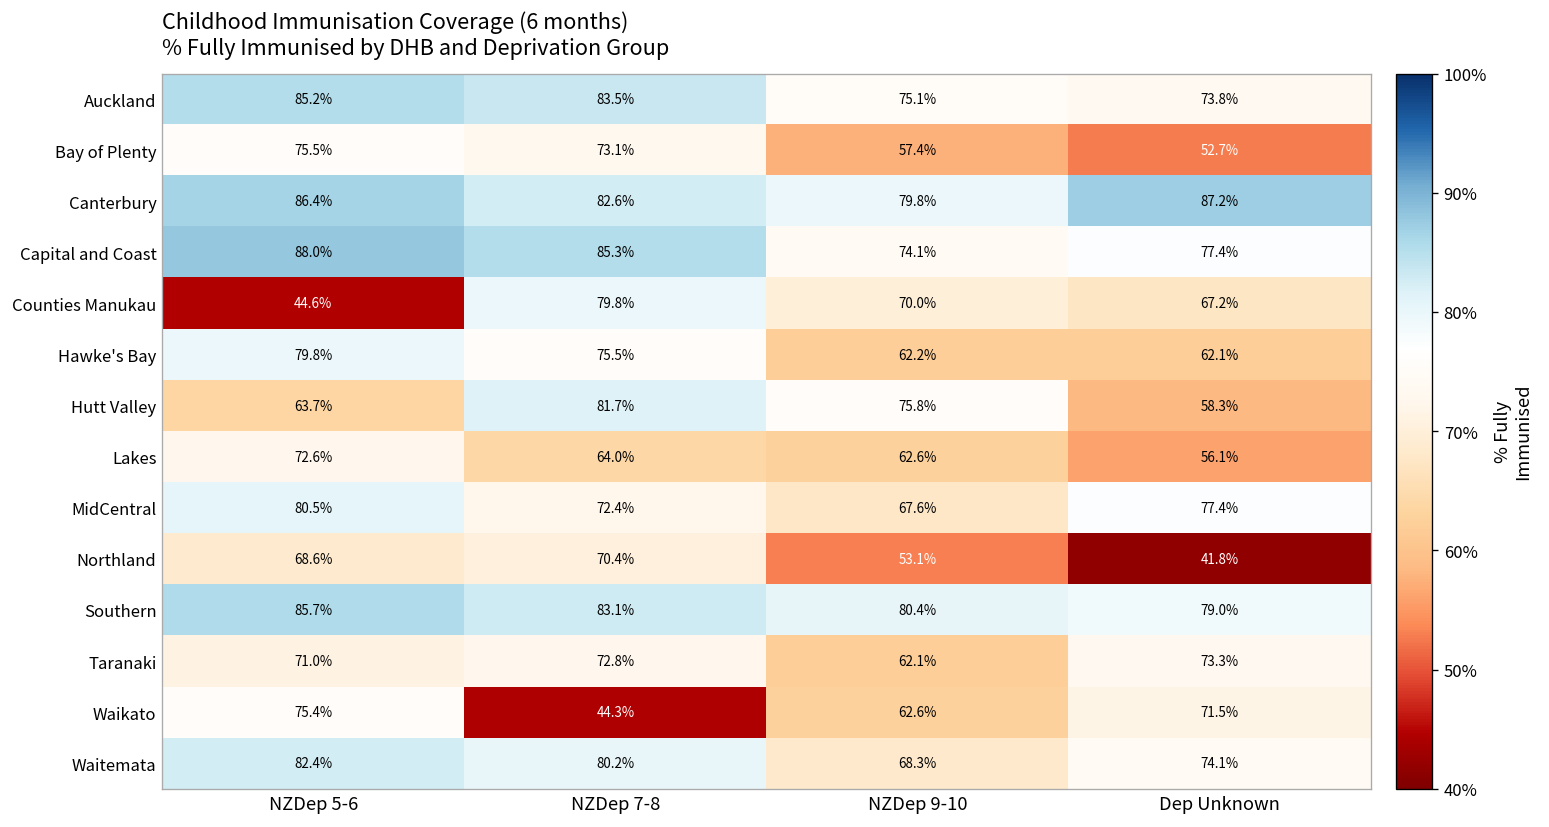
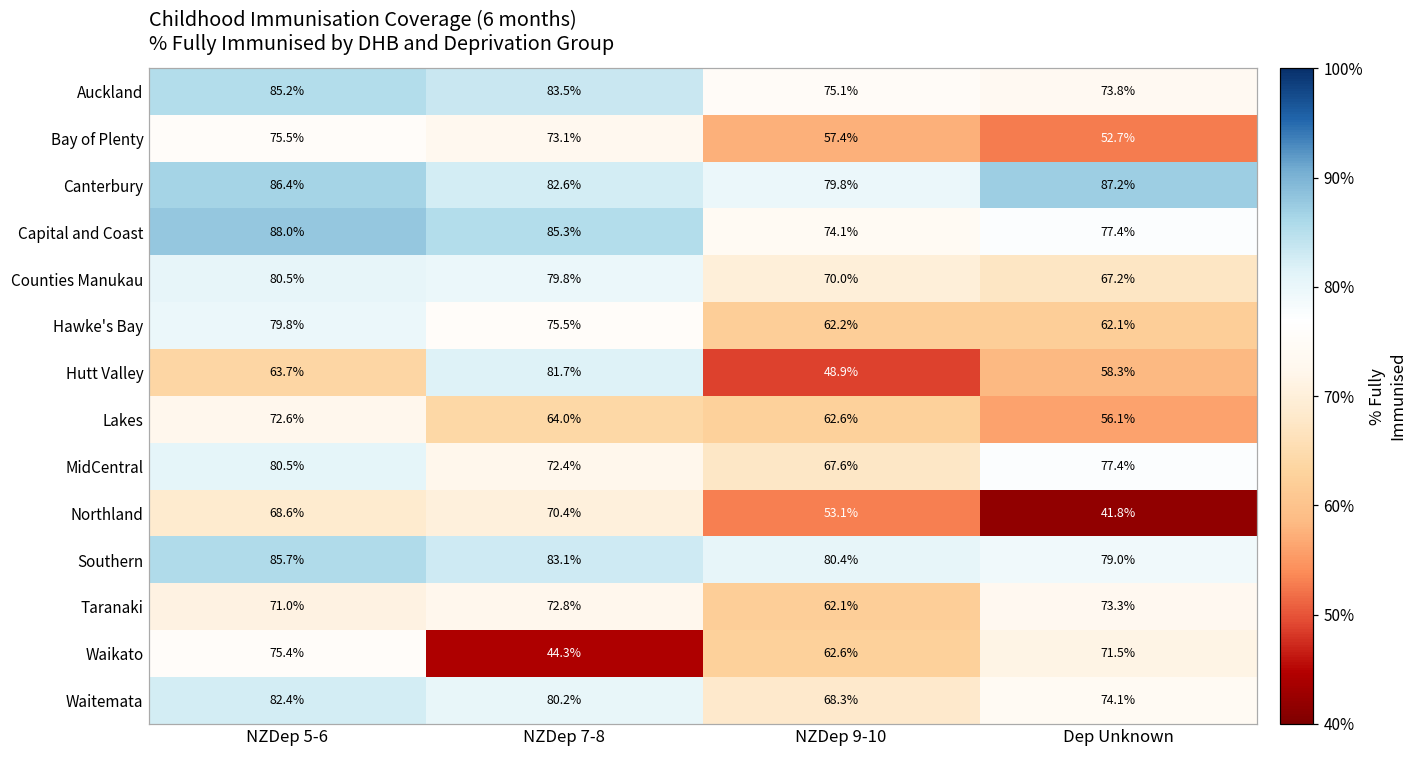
Counties Manukau, NZDep 5-6: 44.6% -> 80.5%
Hutt Valley, NZDep 9-10: 75.8% -> 48.9%
